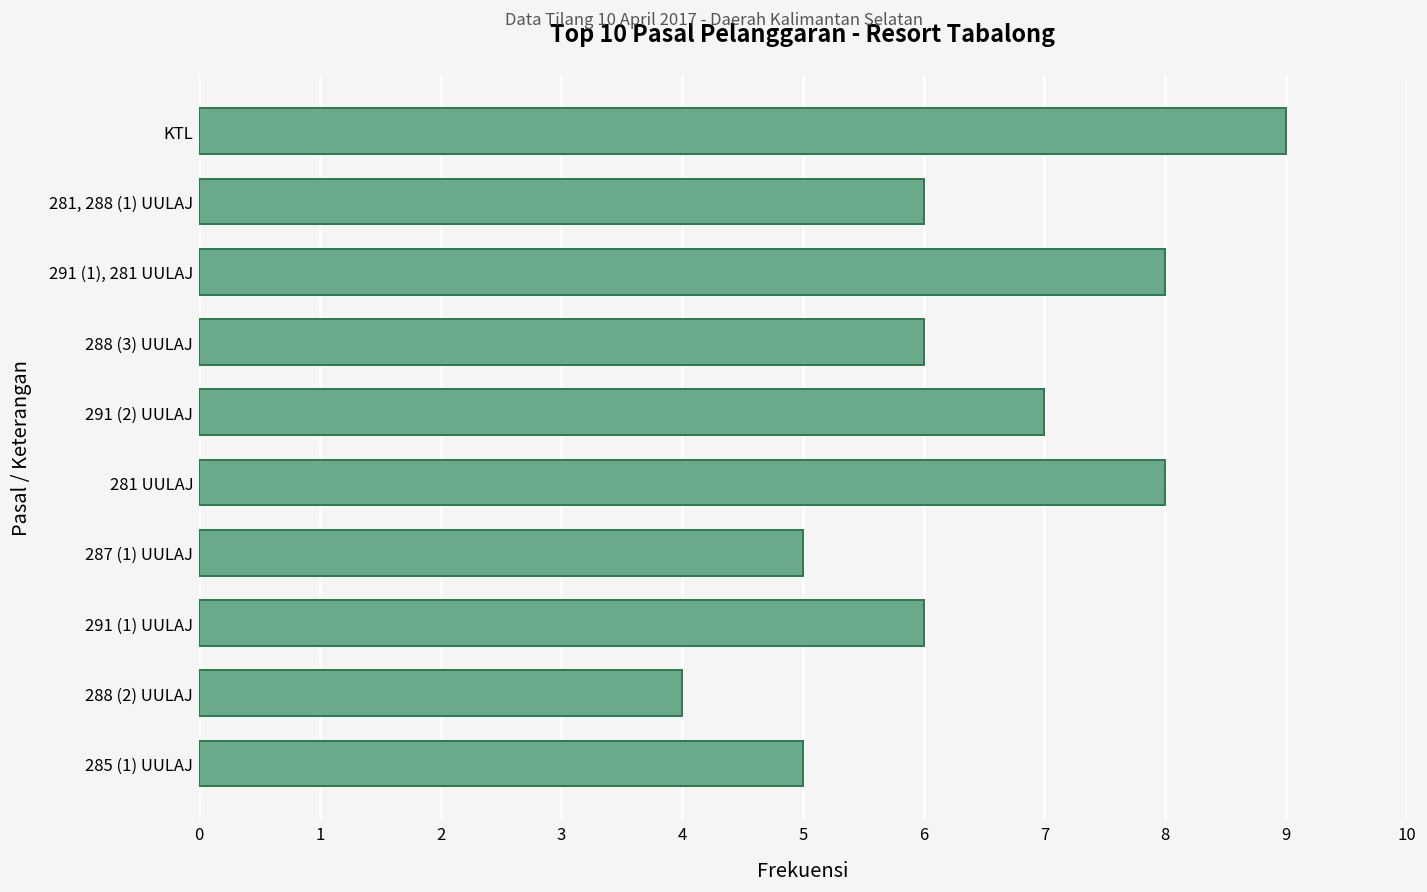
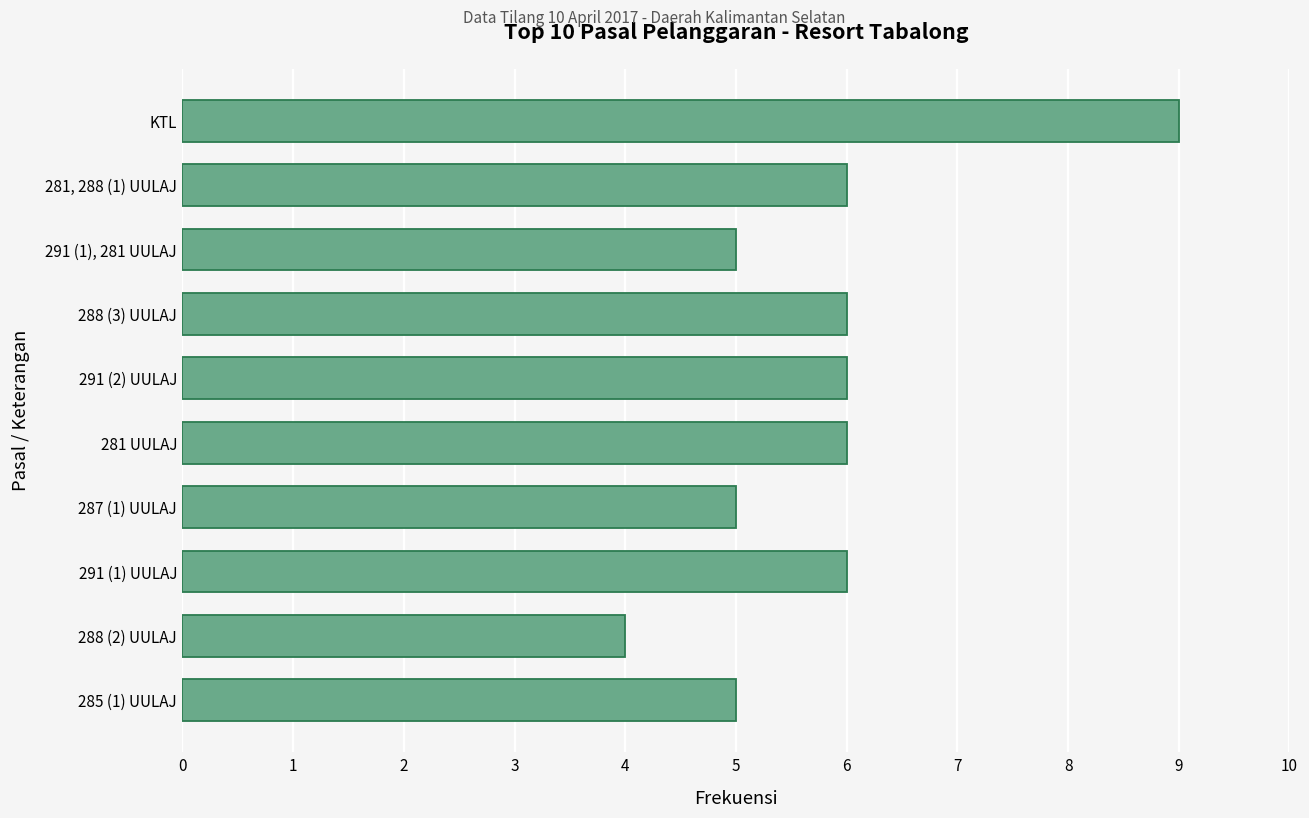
291 (1), 281 UULAJ: 8 -> 5
291 (2) UULAJ: 7 -> 6
281 UULAJ: 8 -> 6
